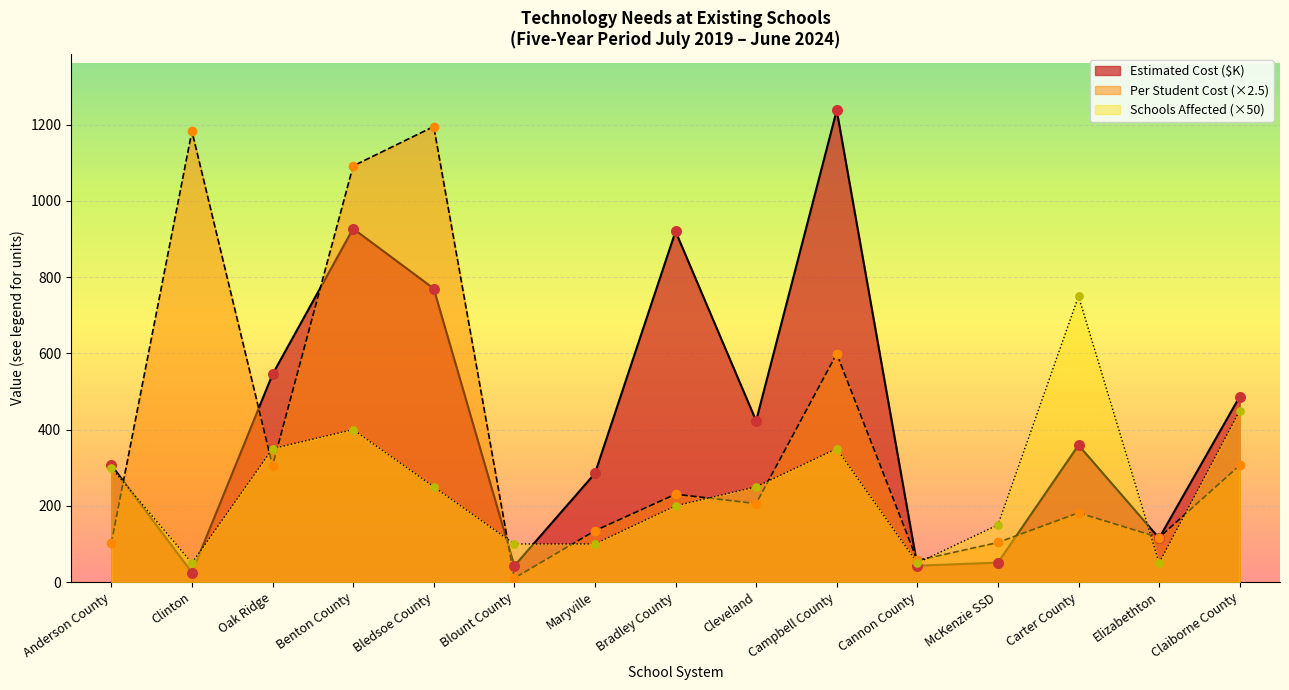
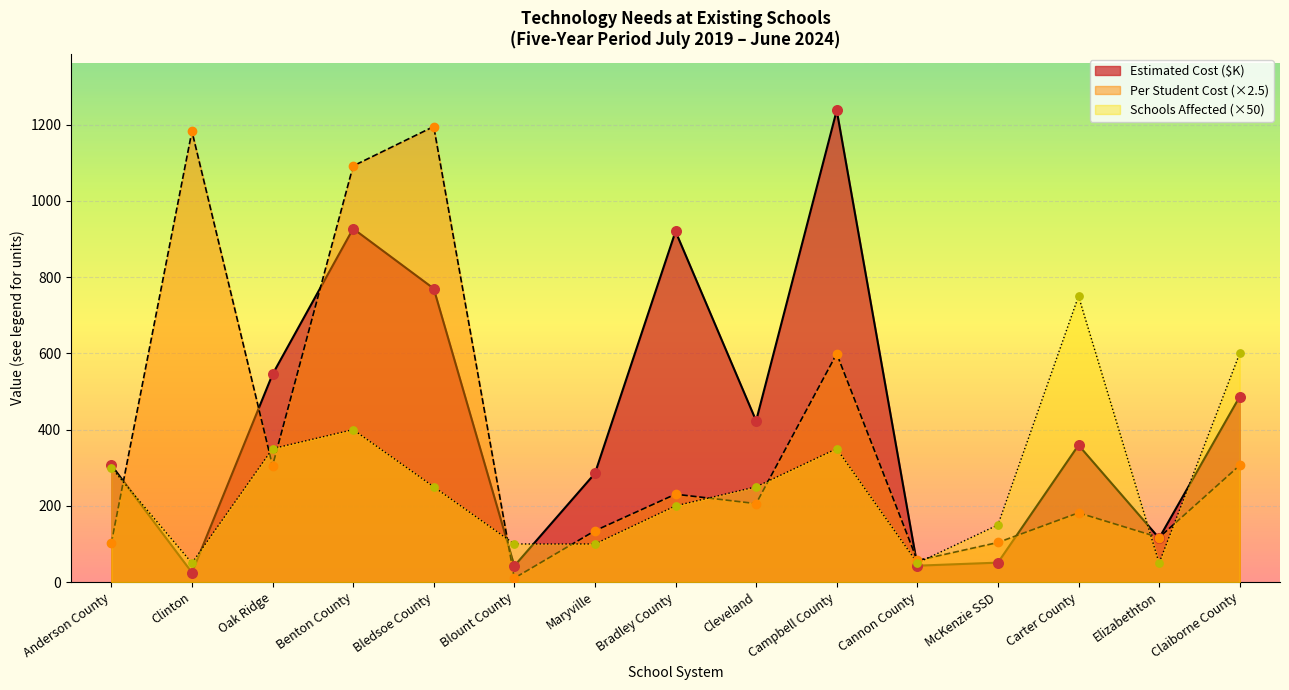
Schools Affected (×50), Claiborne County: 450 -> 600
